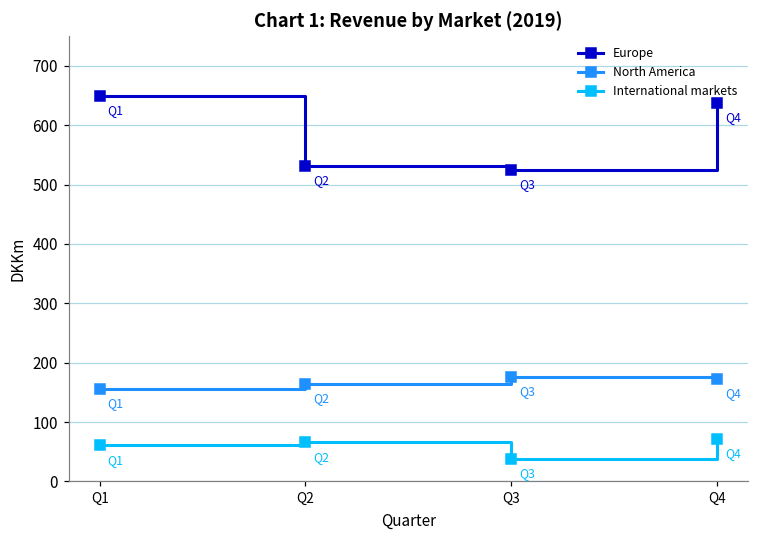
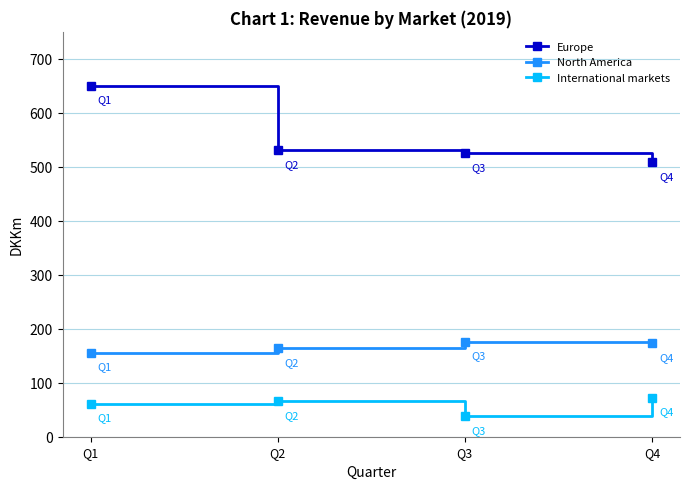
Europe, Q4: 640 -> 510
